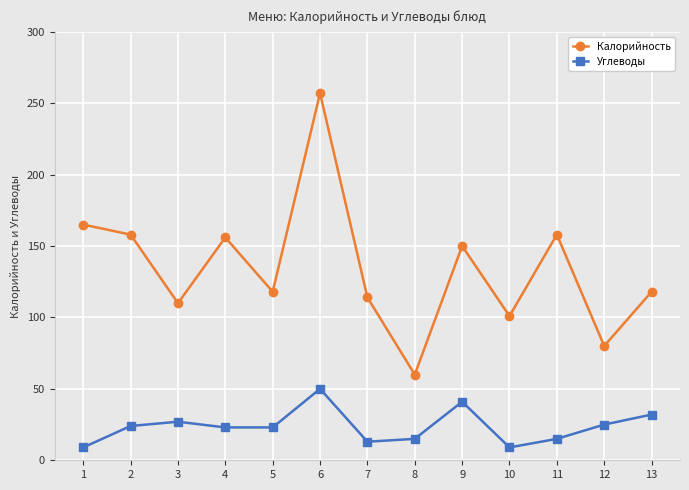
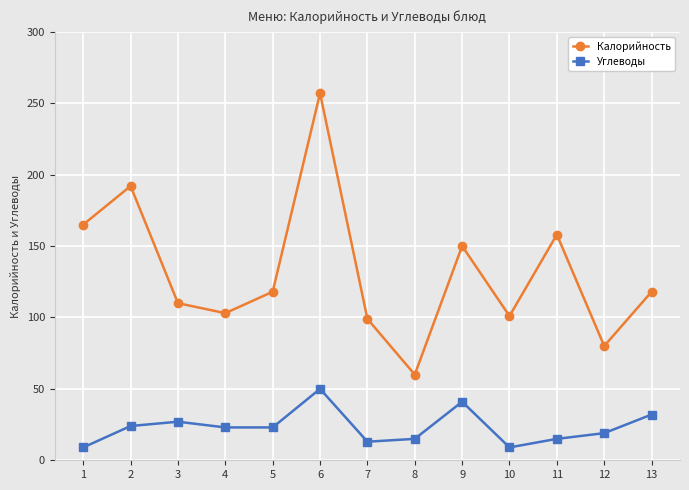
Калорийность, 2: 158 -> 192
Калорийность, 4: 156 -> 103
Калорийность, 7: 114 -> 99
Углеводы, 12: 25 -> 19
